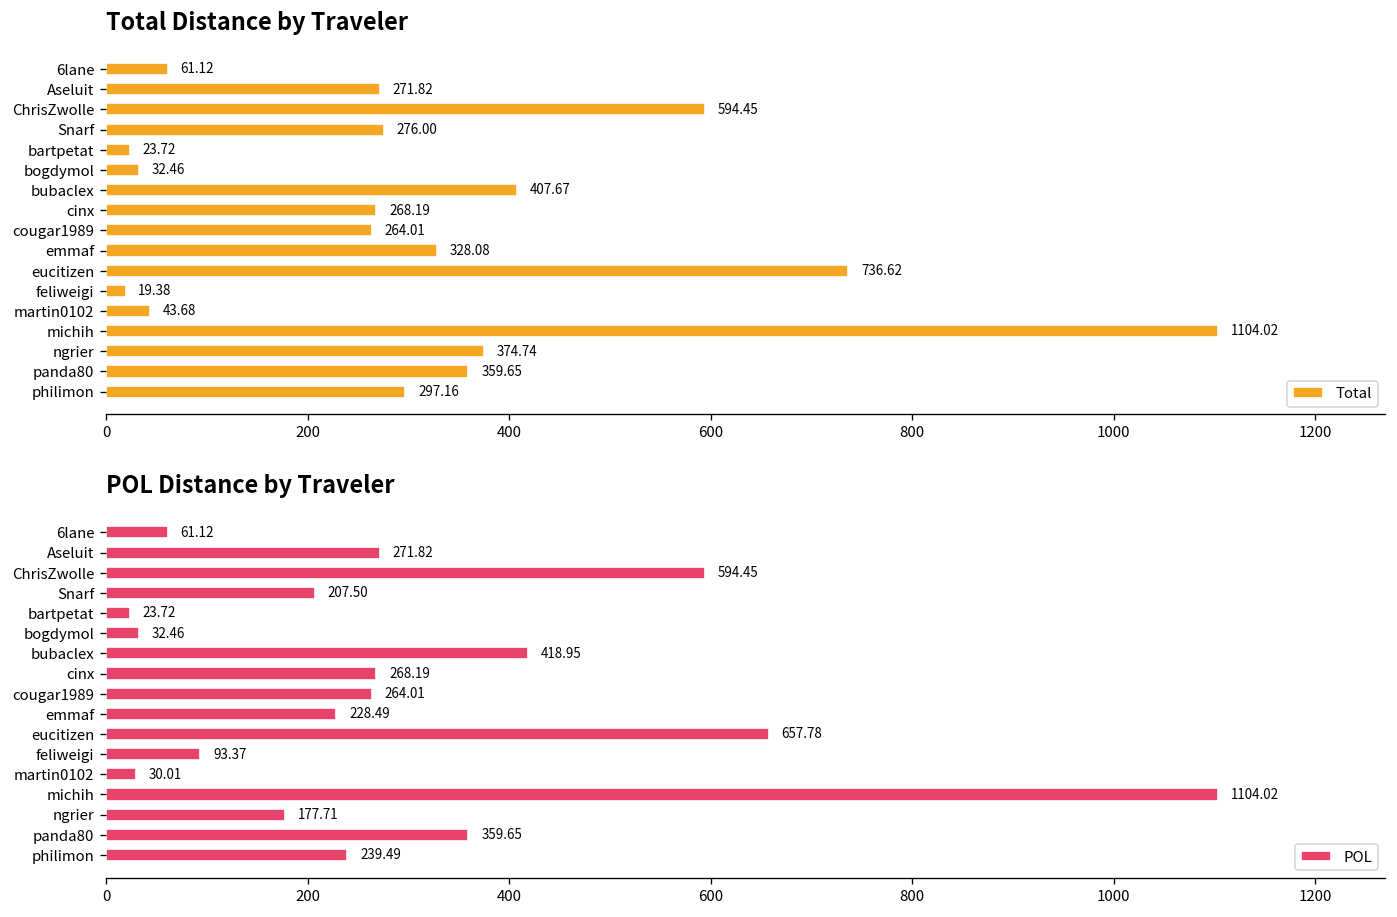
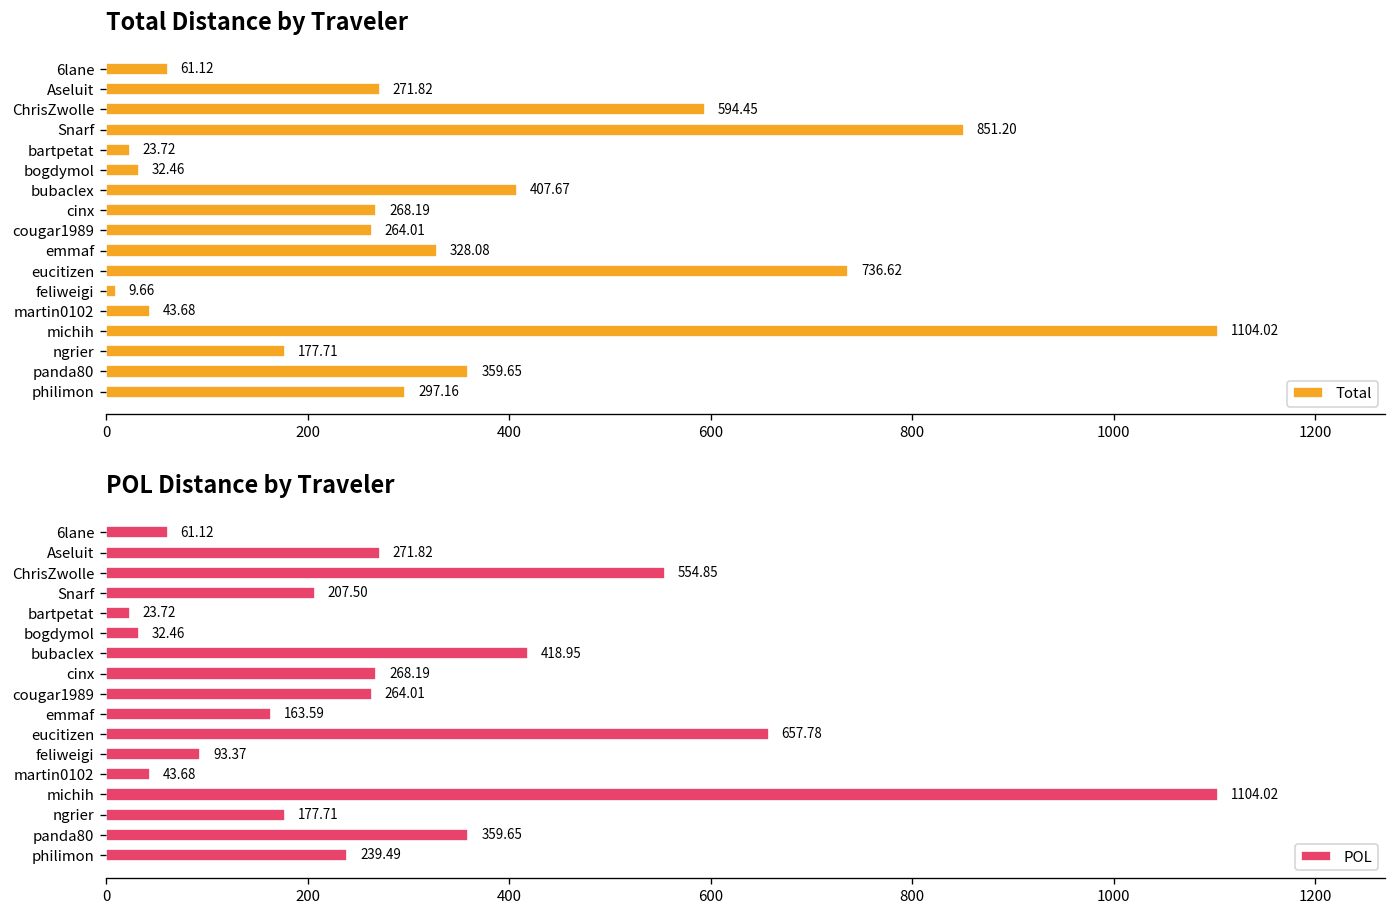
Total Distance by Traveler, Snarf: 276.00 -> 851.20
Total Distance by Traveler, feliweigi: 19.38 -> 9.66
Total Distance by Traveler, ngrier: 374.74 -> 177.71
POL Distance by Traveler, ChrisZwolle: 594.45 -> 554.85
POL Distance by Traveler, emmaf: 228.49 -> 163.59
POL Distance by Traveler, martin0102: 30.01 -> 43.68
